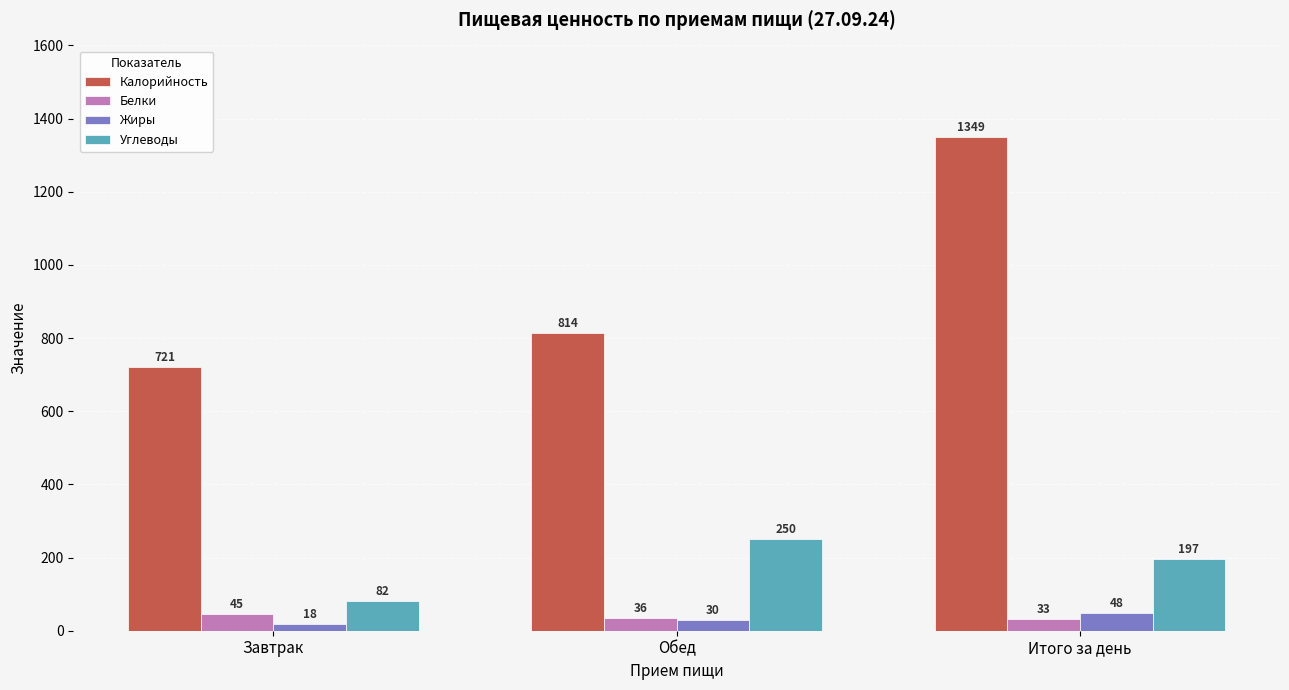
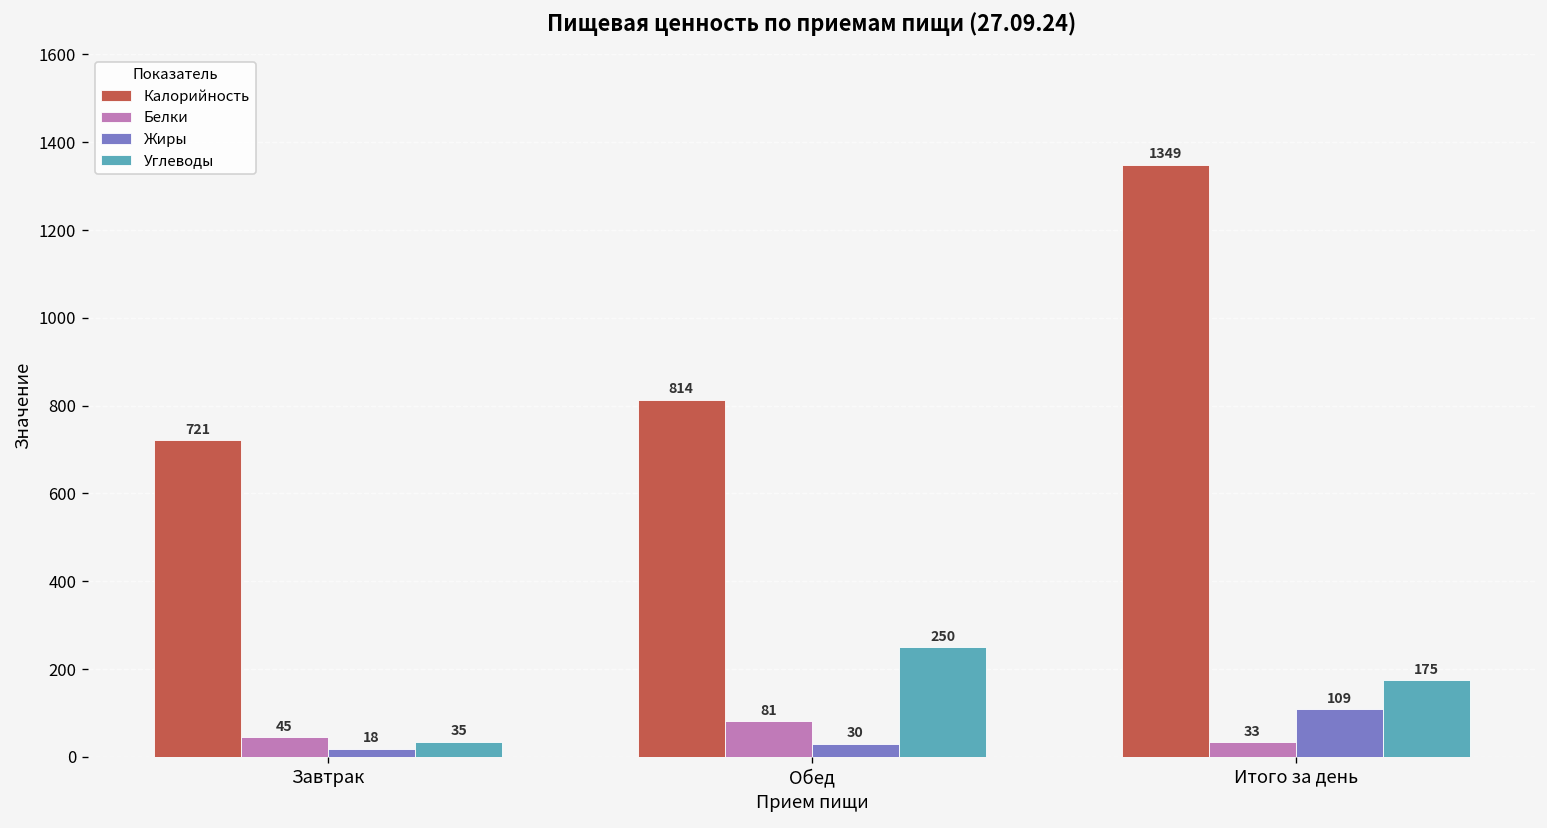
Углеводы, Завтрак: 82 -> 35
Белки, Обед: 36 -> 81
Жиры, Итого за день: 48 -> 109
Углеводы, Итого за день: 197 -> 175
